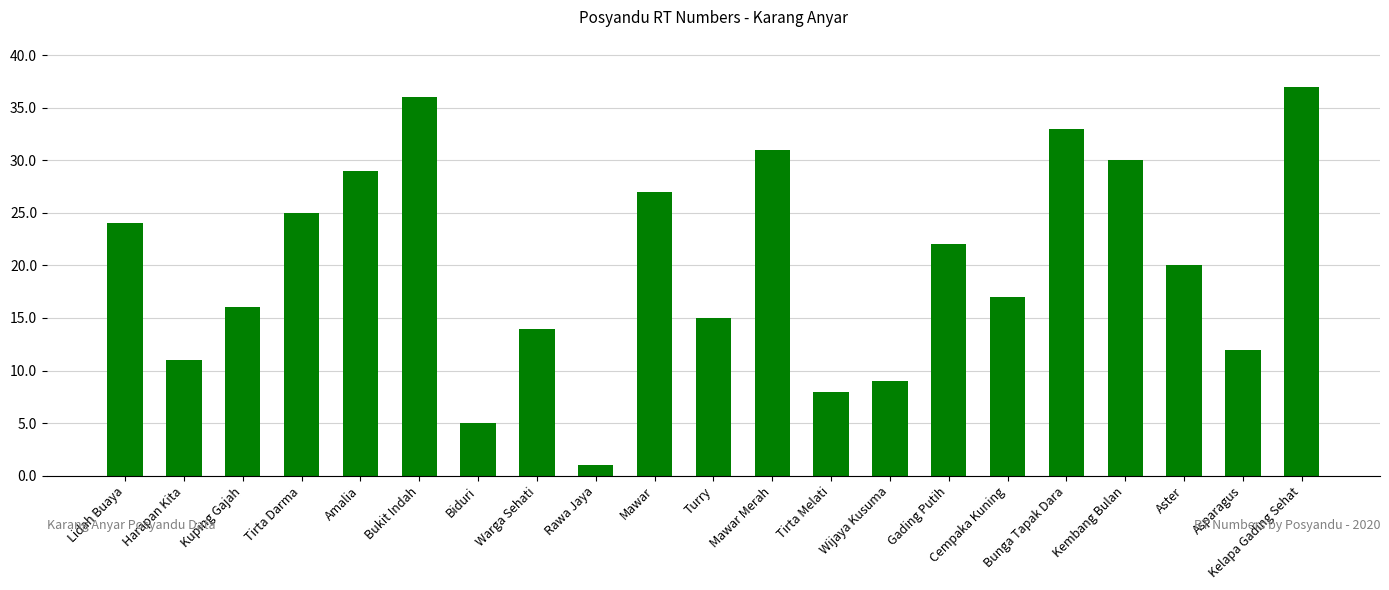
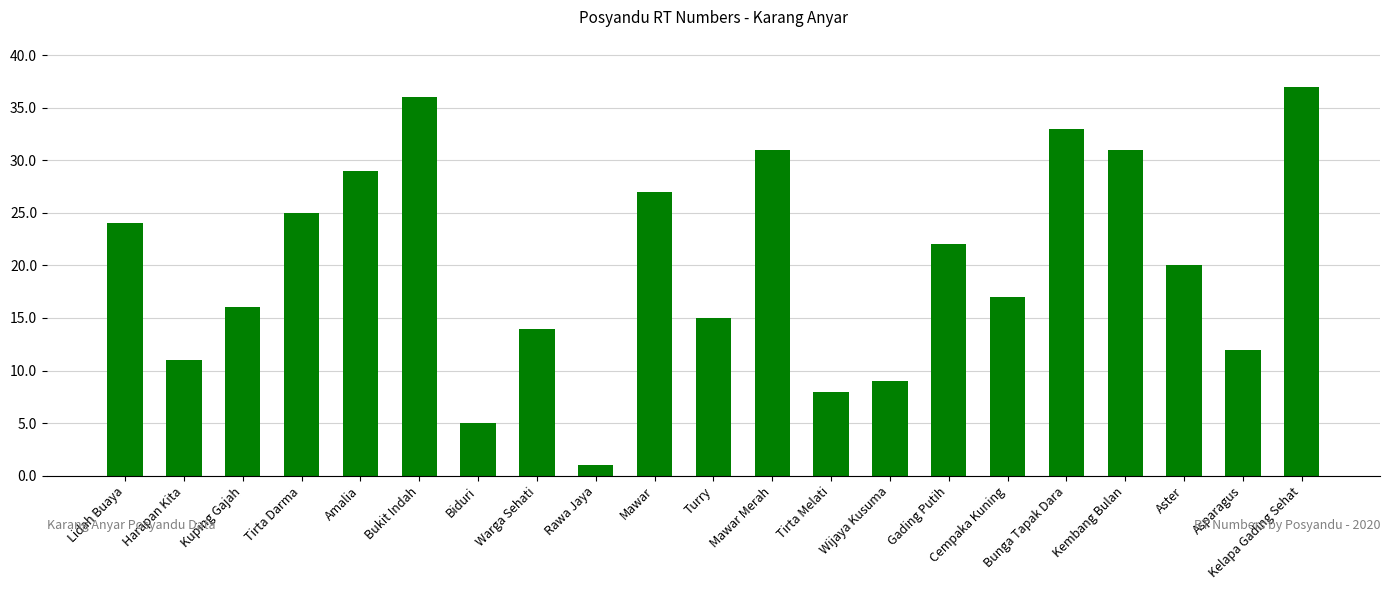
Kembang Bulan: 30 -> 31
